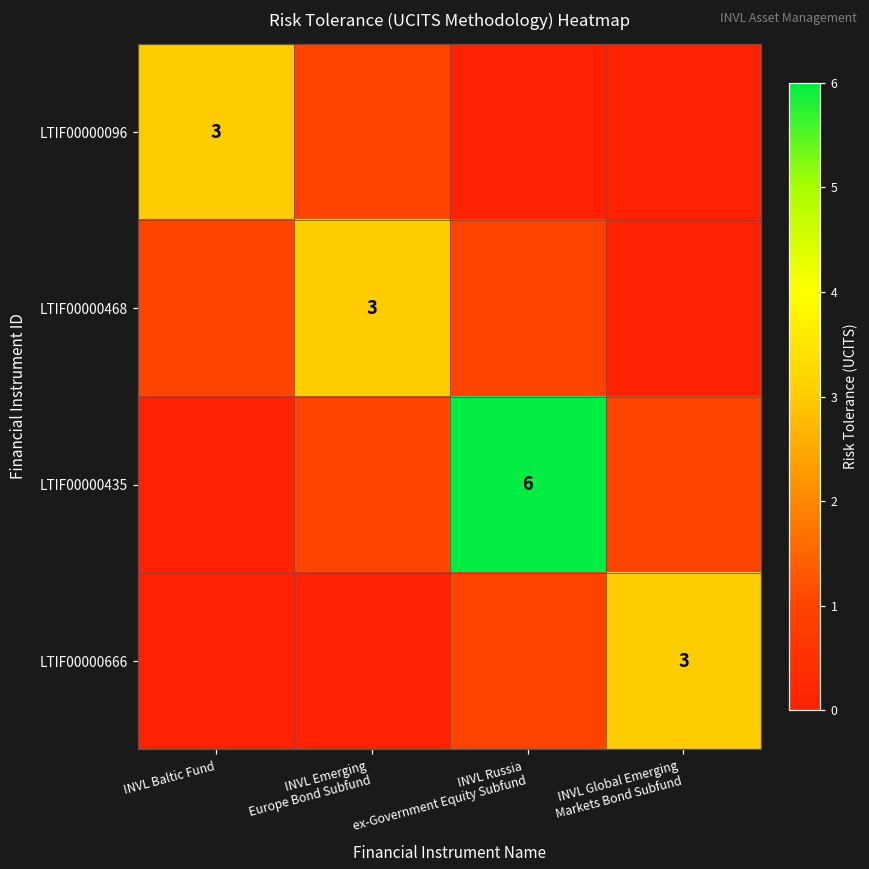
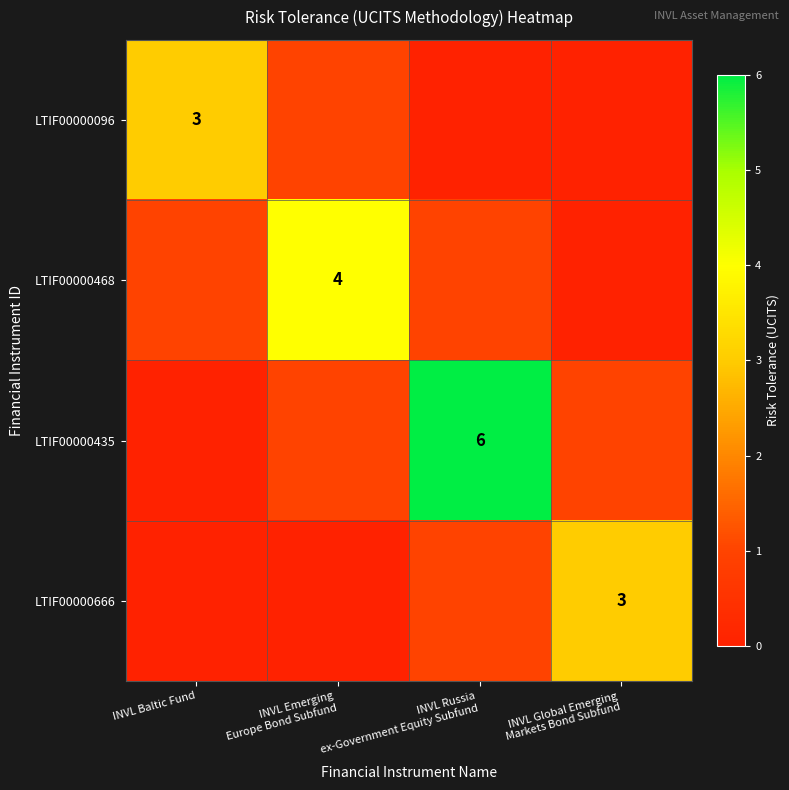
LTIF00000468, INVL Emerging Europe Bond Subfund: 3 -> 4
